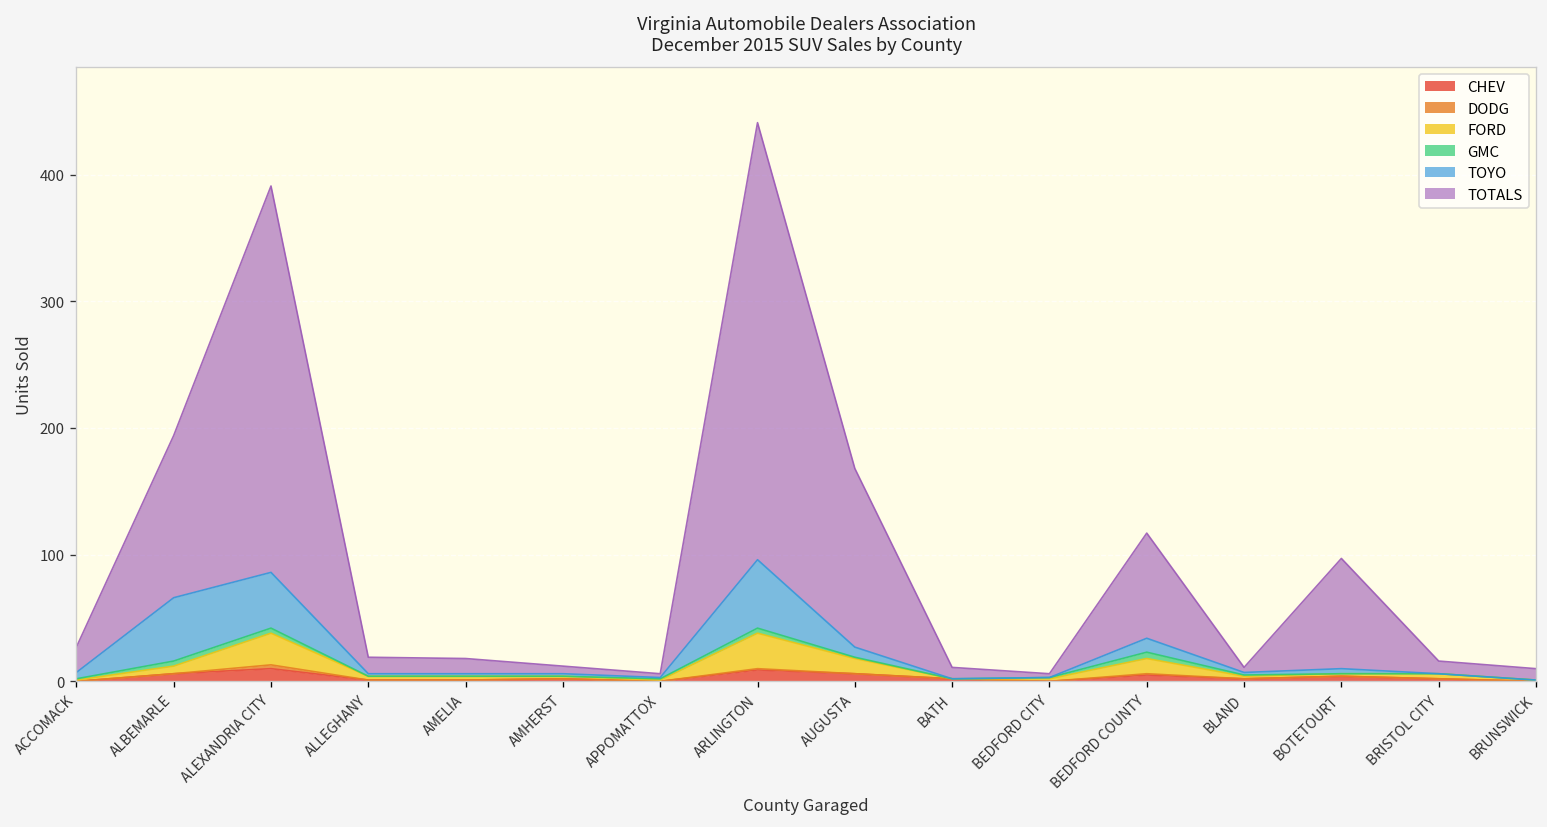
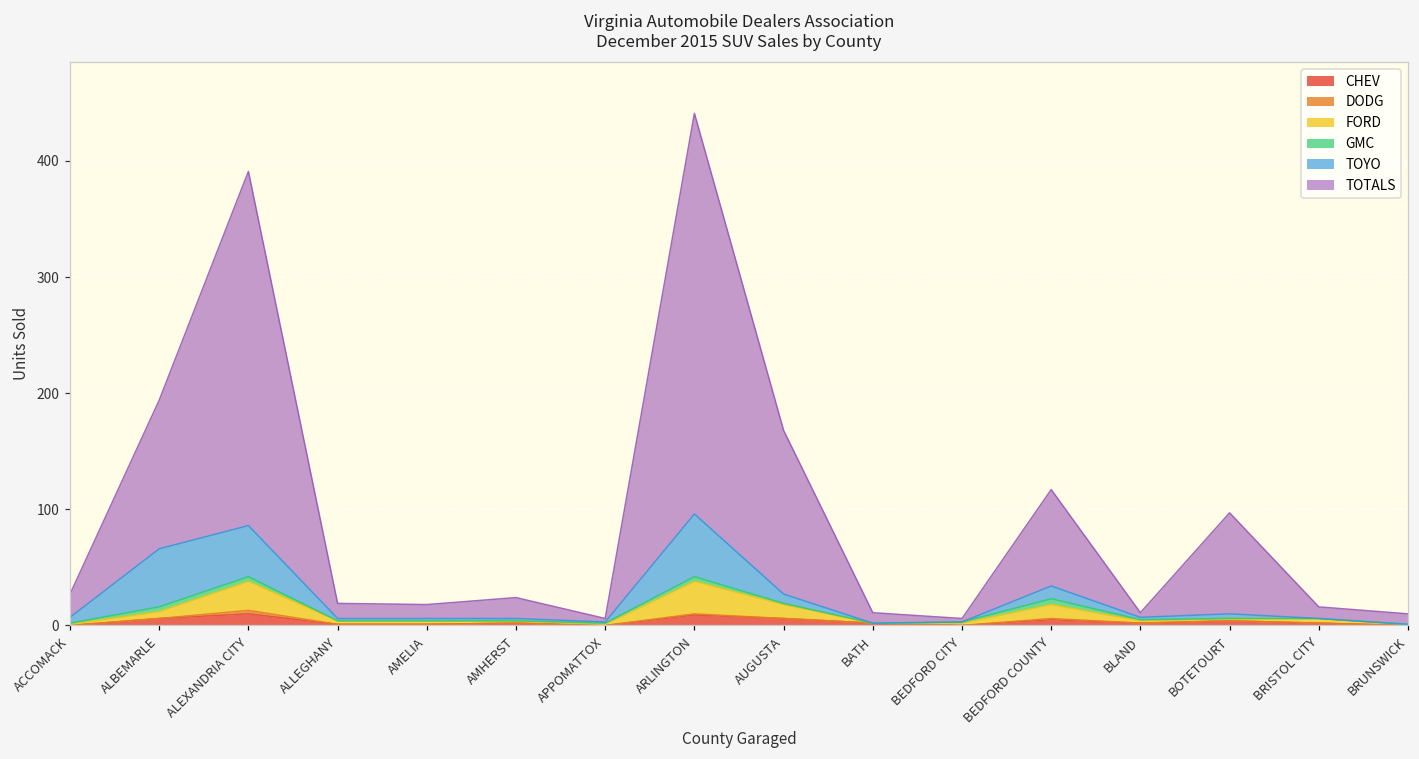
TOTALS, AMHERST: 6 -> 18
